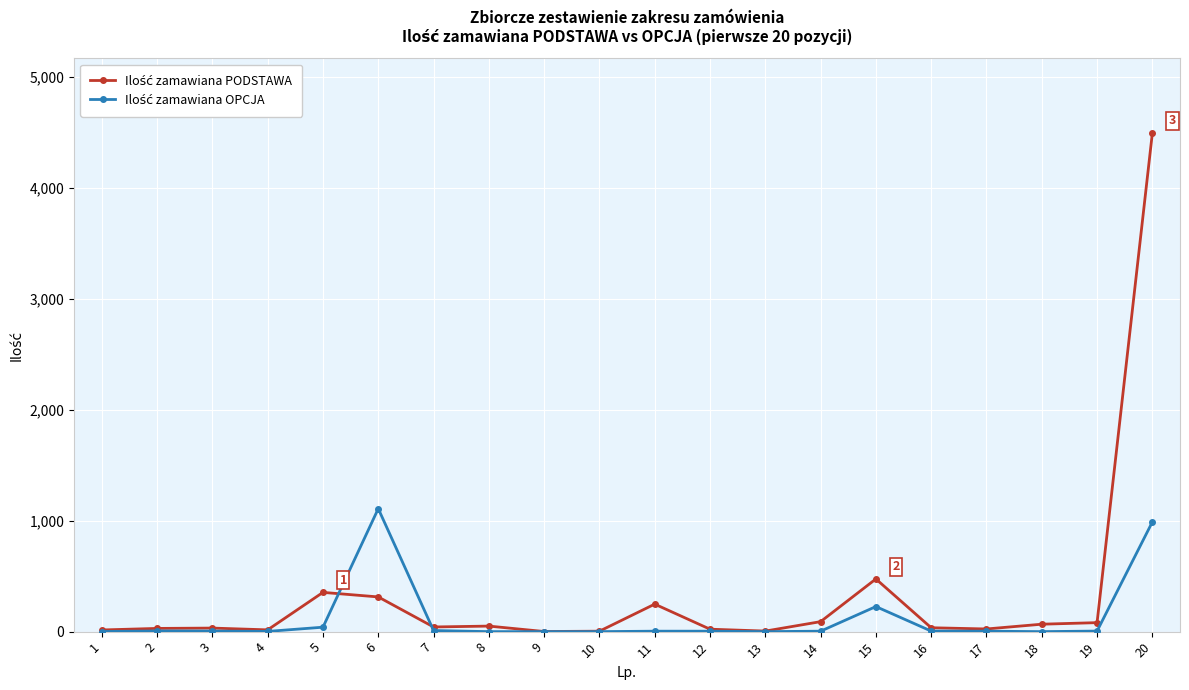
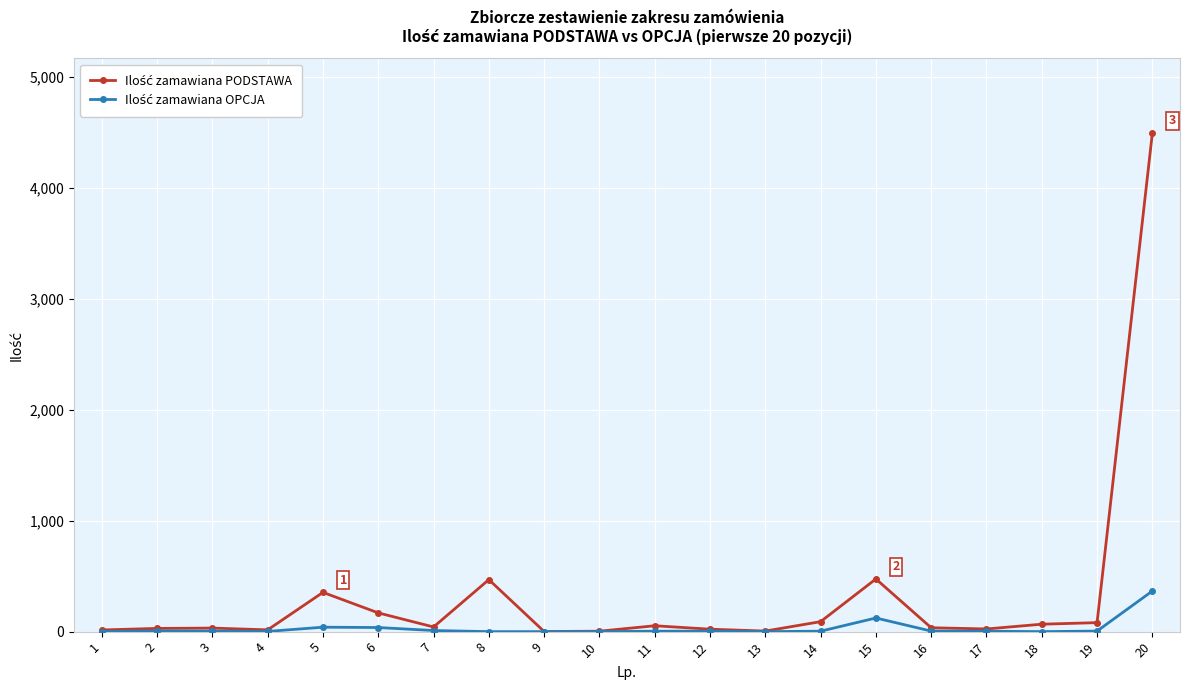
Ilość zamawiana PODSTAWA, 6: 310 -> 170
Ilość zamawiana OPCJA, 6: 1,110 -> 40
Ilość zamawiana PODSTAWA, 8: 50 -> 470
Ilość zamawiana PODSTAWA, 11: 250 -> 50
Ilość zamawiana OPCJA, 15: 230 -> 120
Ilość zamawiana OPCJA, 20: 990 -> 370
